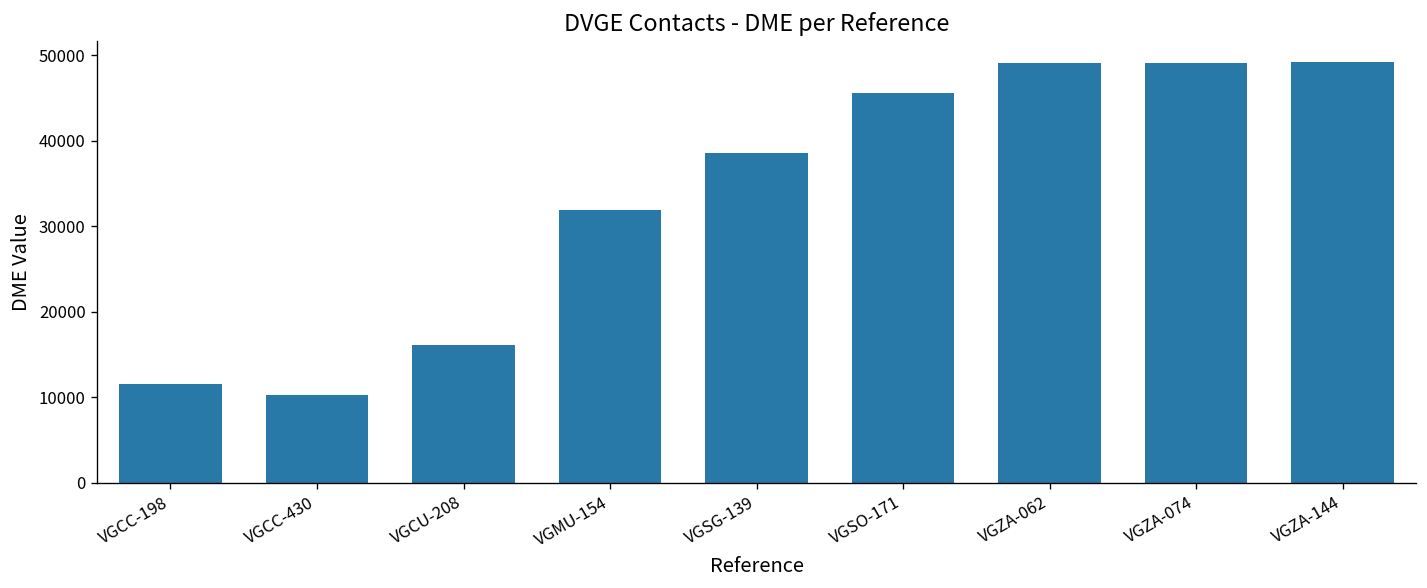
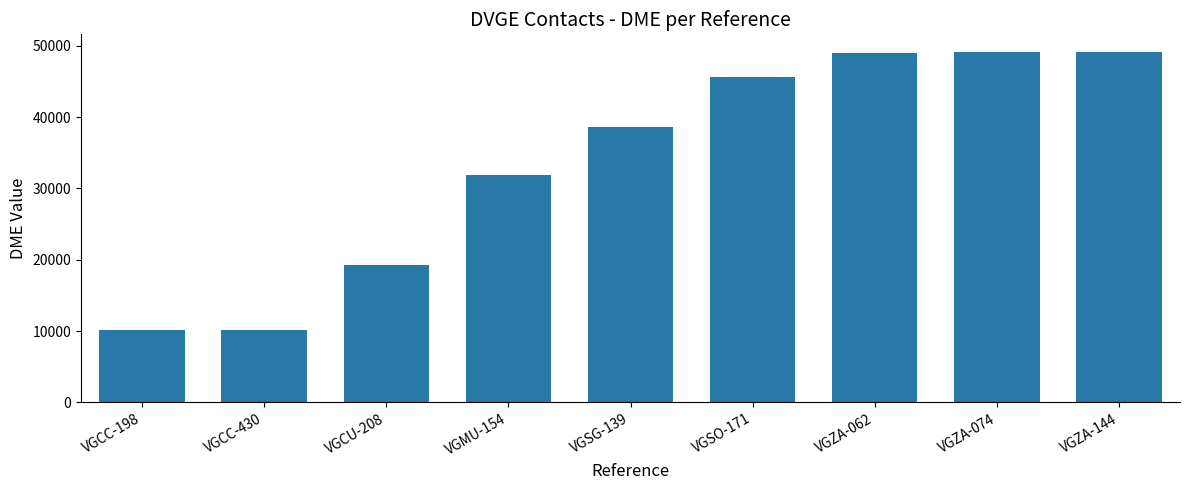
VGCC-198: 11000 -> 10000
VGCU-208: 16000 -> 19000
